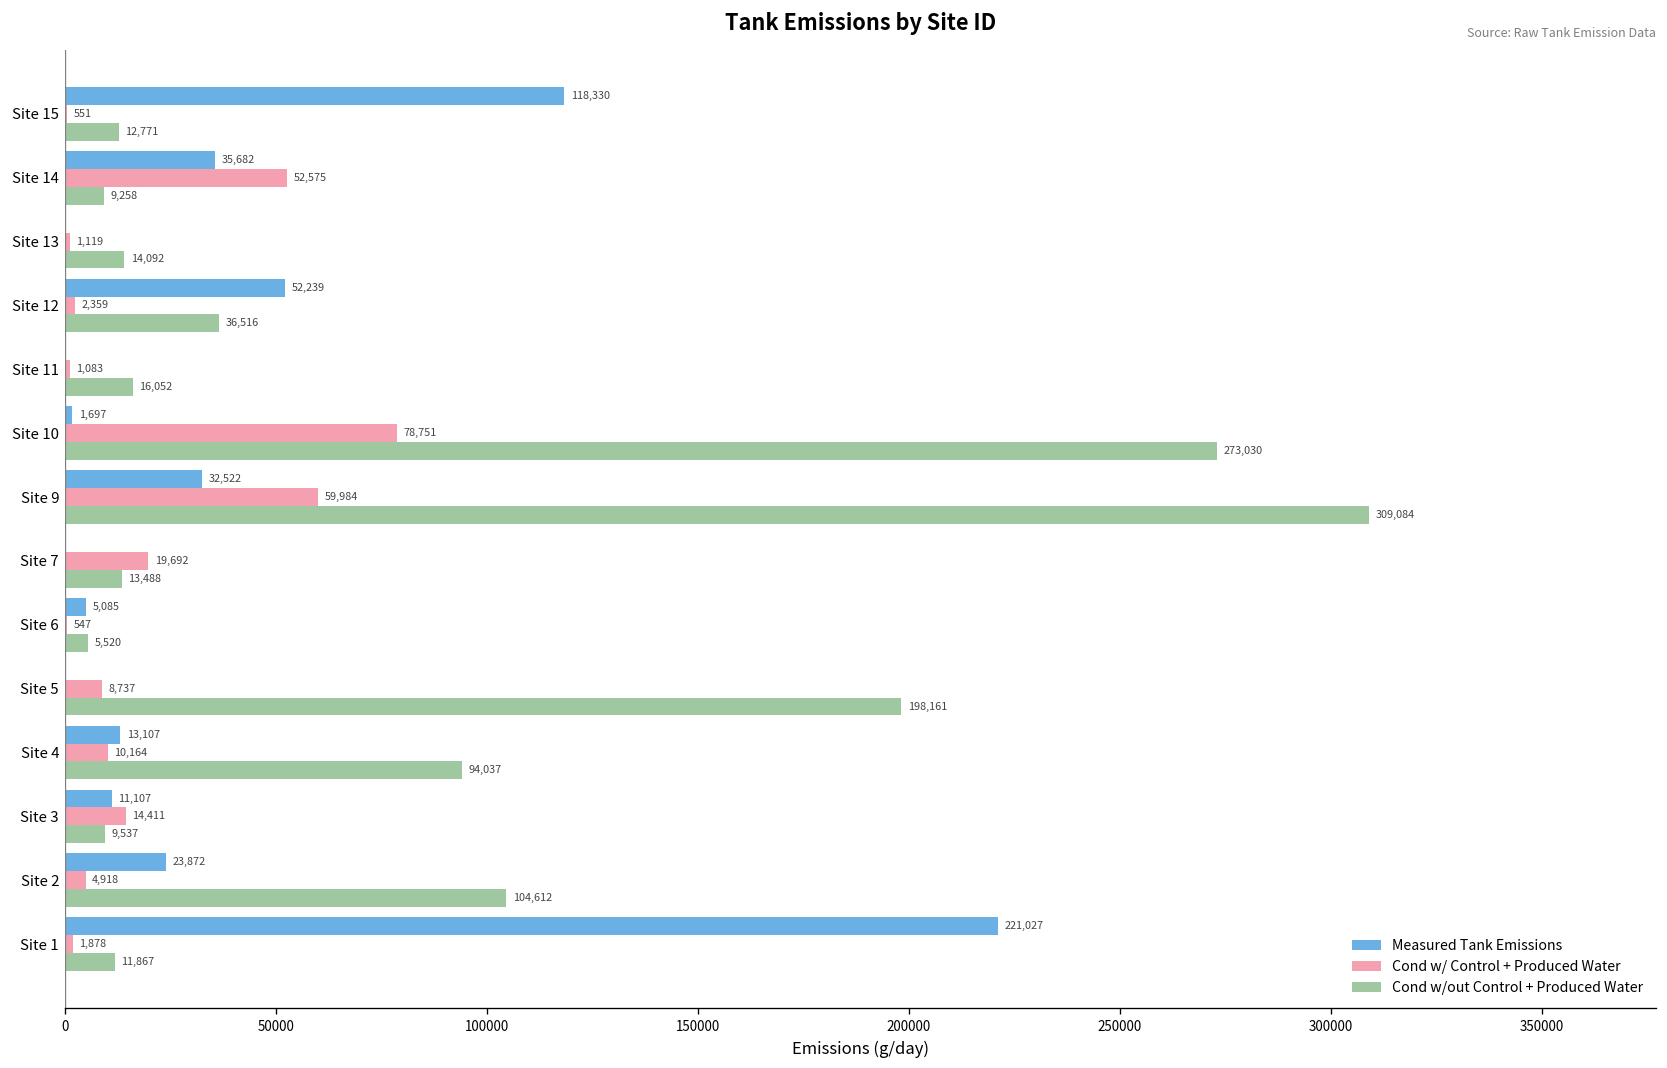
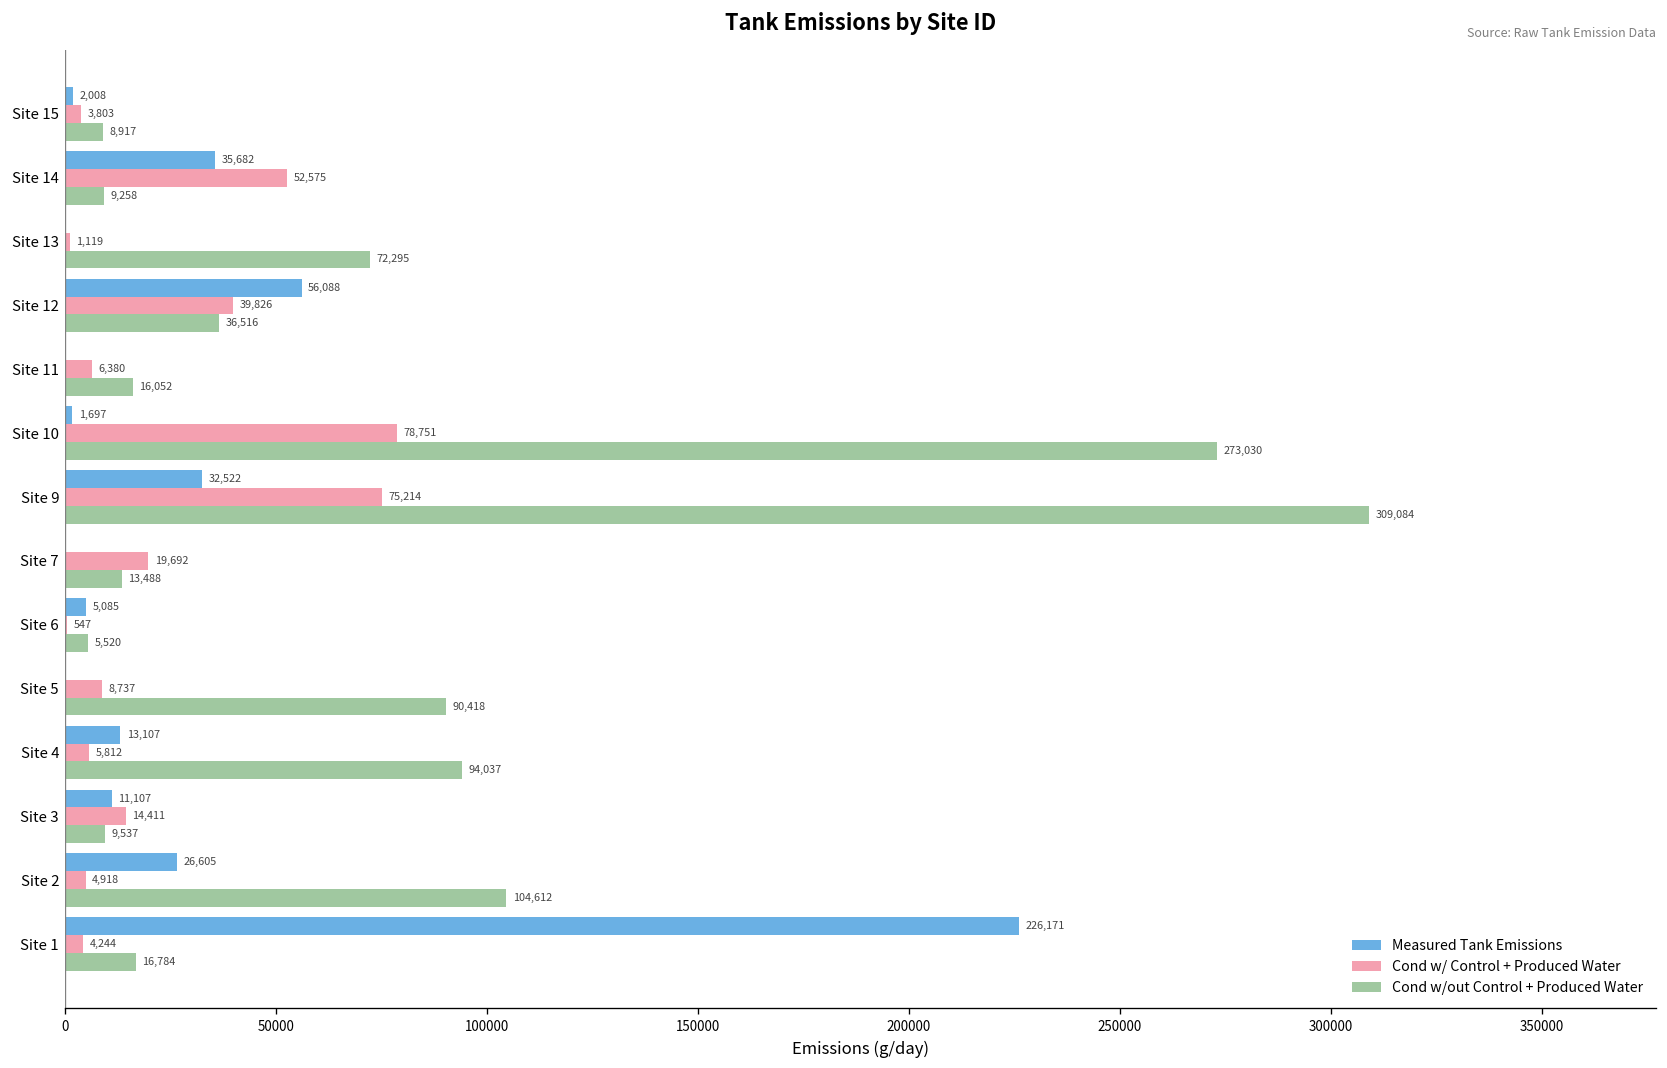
Measured Tank Emissions, Site 15: 118,330 -> 2,008
Cond w/ Control + Produced Water, Site 15: 551 -> 3,803
Cond w/out Control + Produced Water, Site 15: 12,771 -> 8,917
Cond w/out Control + Produced Water, Site 13: 14,092 -> 72,295
Measured Tank Emissions, Site 12: 52,239 -> 56,088
Cond w/ Control + Produced Water, Site 12: 2,359 -> 39,826
Cond w/ Control + Produced Water, Site 11: 1,083 -> 6,380
Cond w/ Control + Produced Water, Site 9: 59,984 -> 75,214
Cond w/out Control + Produced Water, Site 5: 198,161 -> 90,418
Cond w/ Control + Produced Water, Site 4: 10,164 -> 5,812
Measured Tank Emissions, Site 2: 23,872 -> 26,605
Measured Tank Emissions, Site 1: 221,027 -> 226,171
Cond w/ Control + Produced Water, Site 1: 1,878 -> 4,244
Cond w/out Control + Produced Water, Site 1: 11,867 -> 16,784
